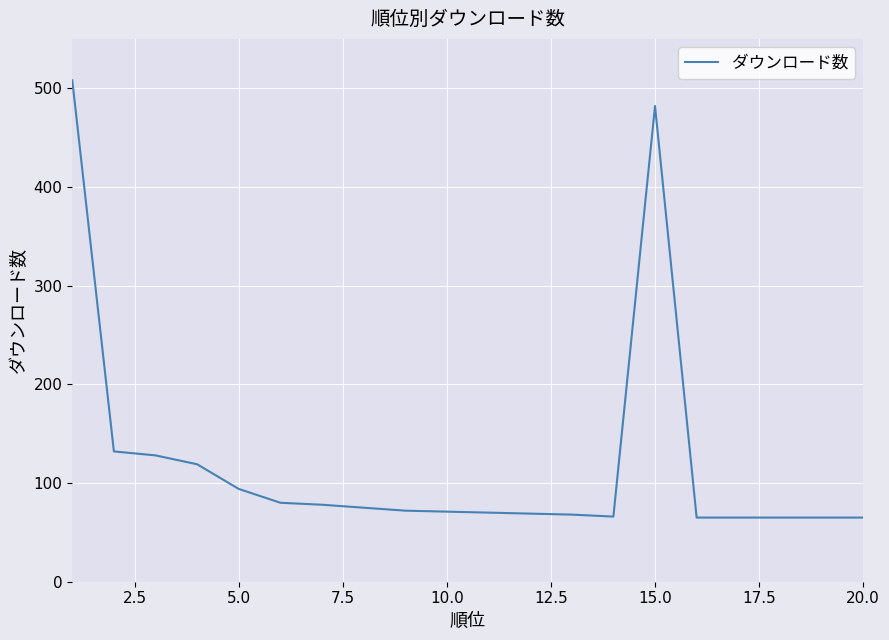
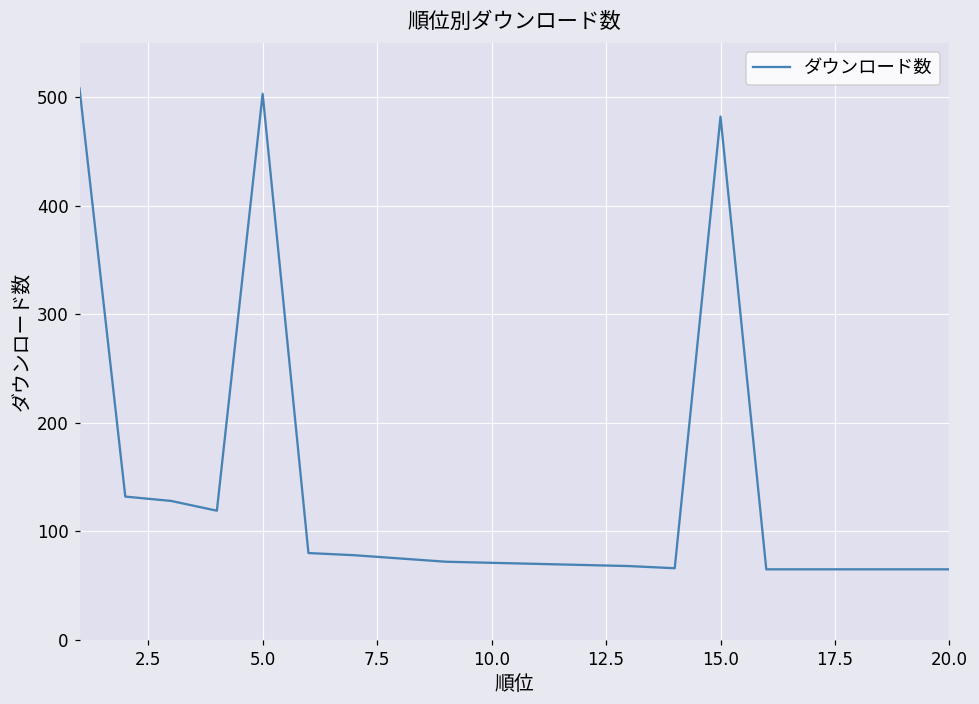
5.0: 90 -> 500
